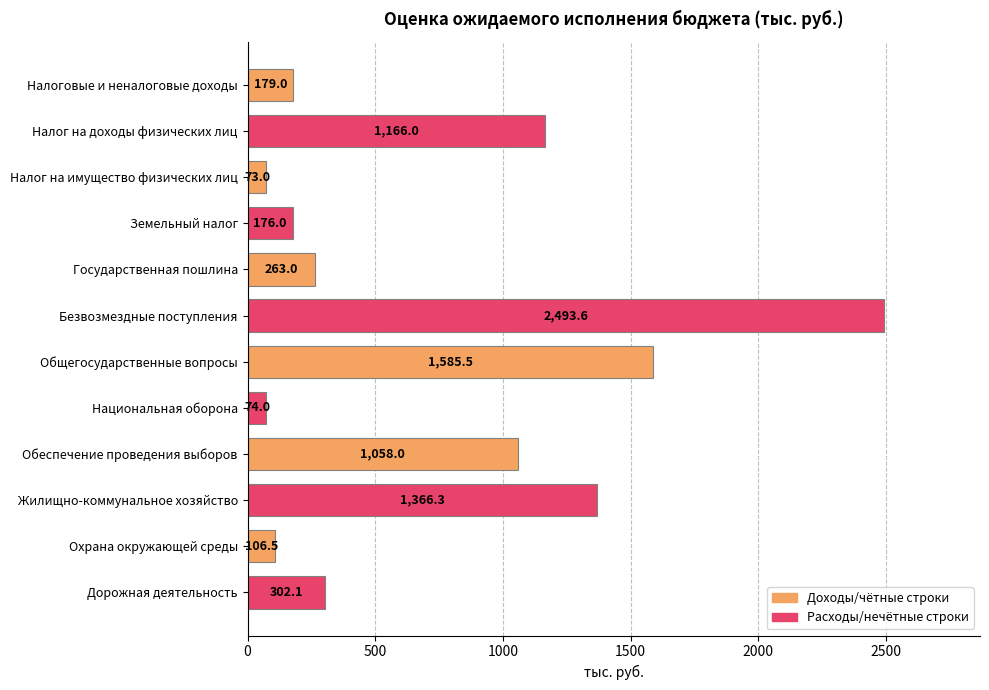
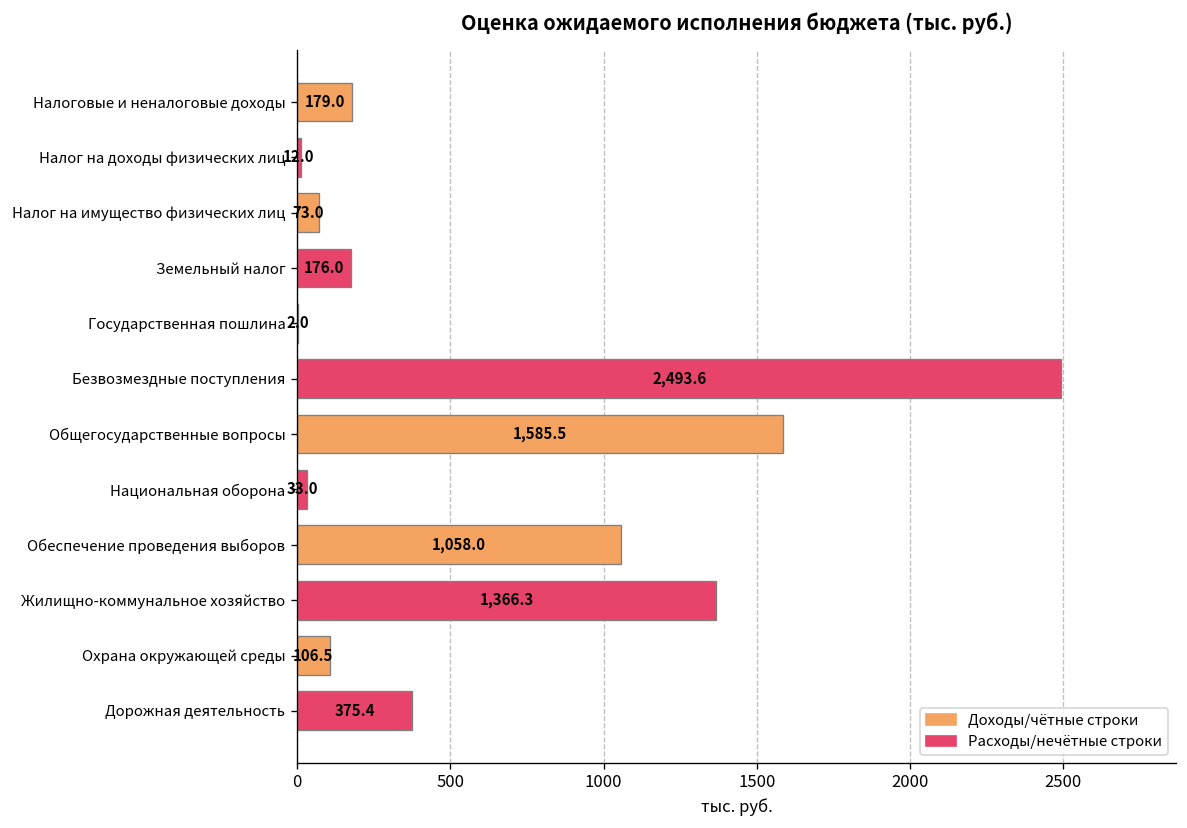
Налог на доходы физических лиц: 1,166.0 -> 12.0
Государственная пошлина: 263.0 -> 2.0
Национальная оборона: 74.0 -> 33.0
Дорожная деятельность: 302.1 -> 375.4
